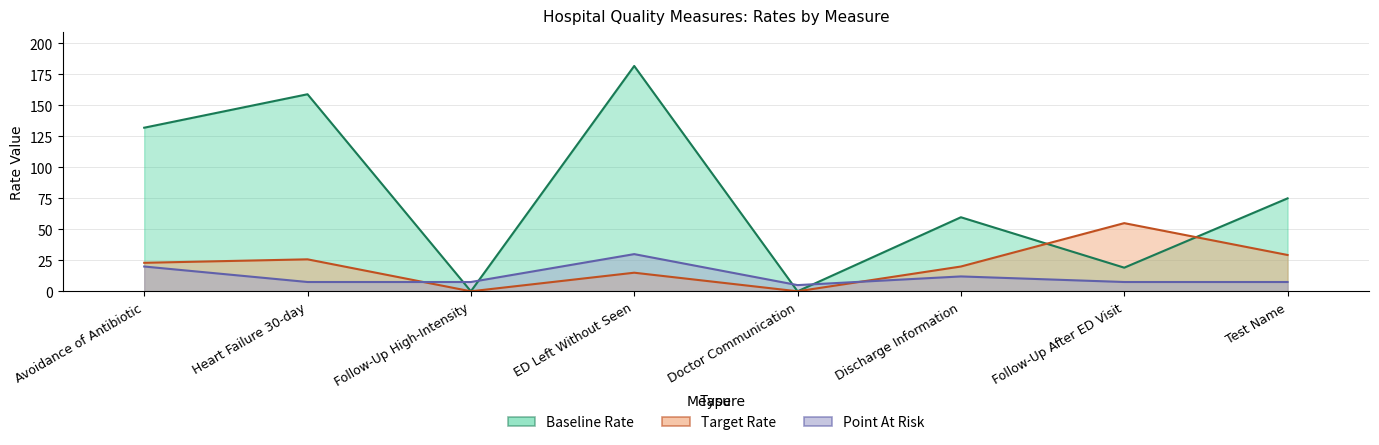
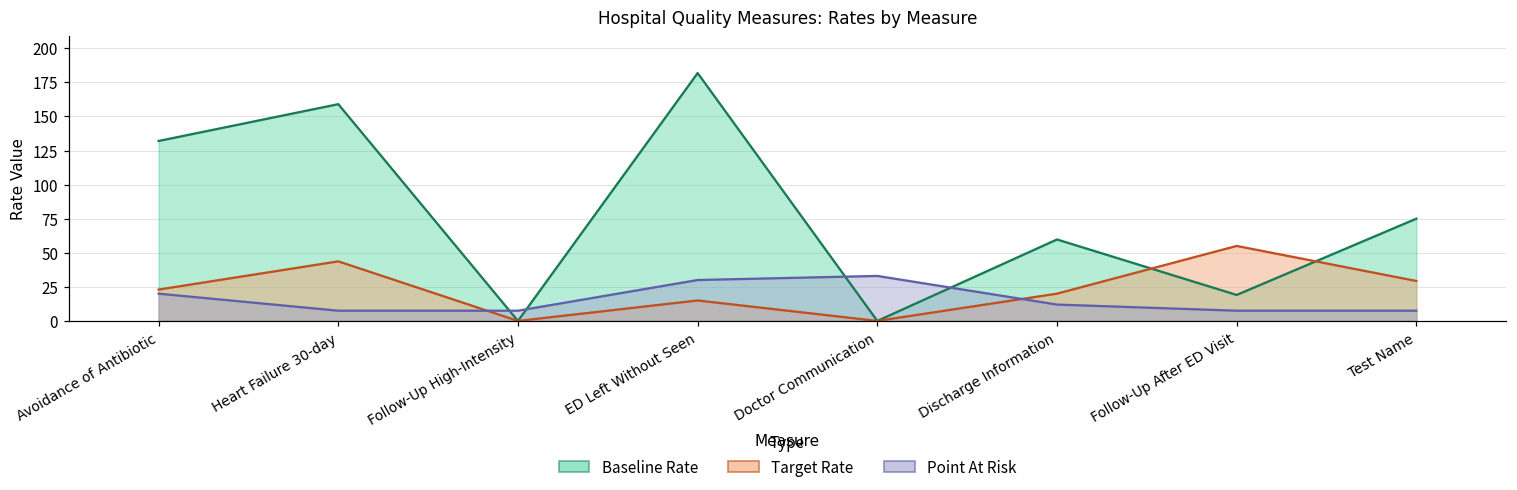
Target Rate, Heart Failure 30-day: 26 -> 44
Point At Risk, Doctor Communication: 5 -> 33
